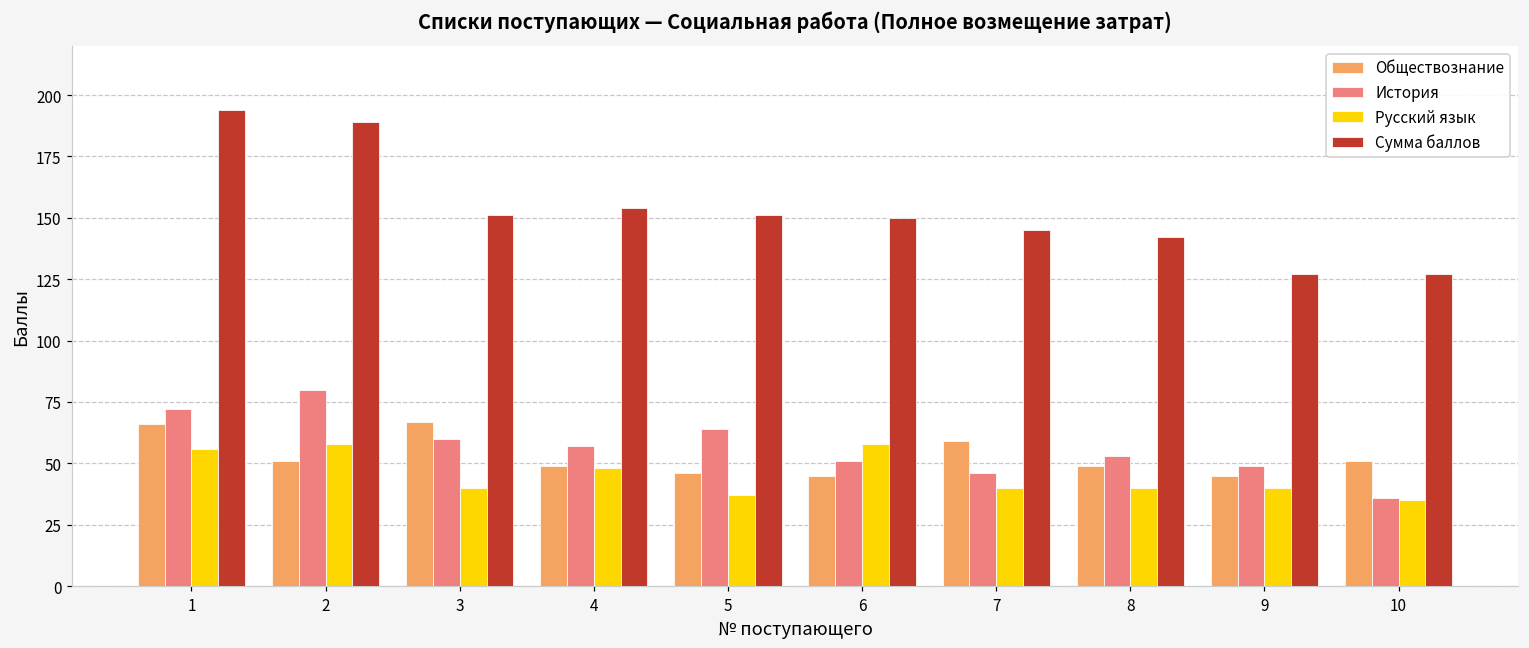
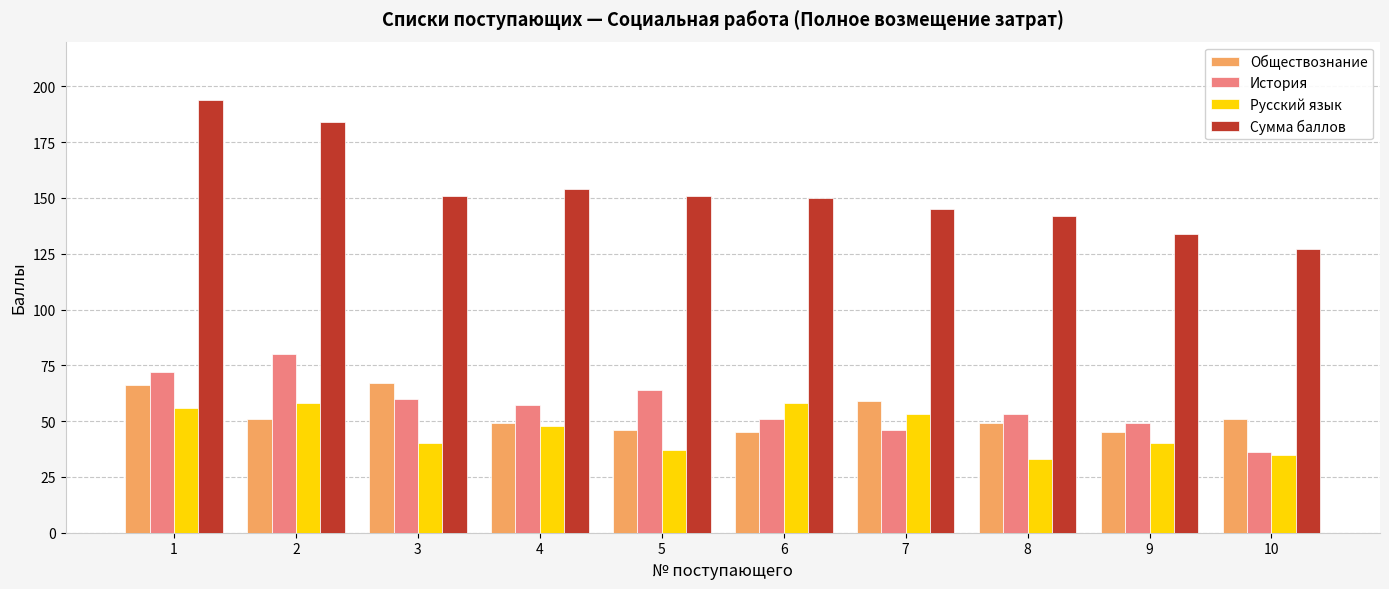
Сумма баллов, 2: 189 -> 184
Русский язык, 7: 40 -> 53
Русский язык, 8: 40 -> 33
Сумма баллов, 9: 127 -> 134
